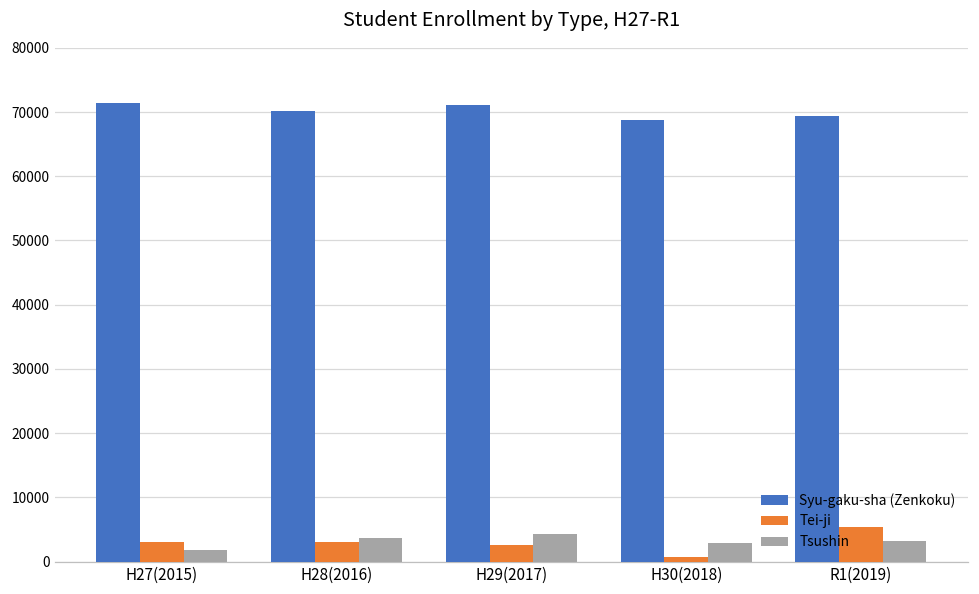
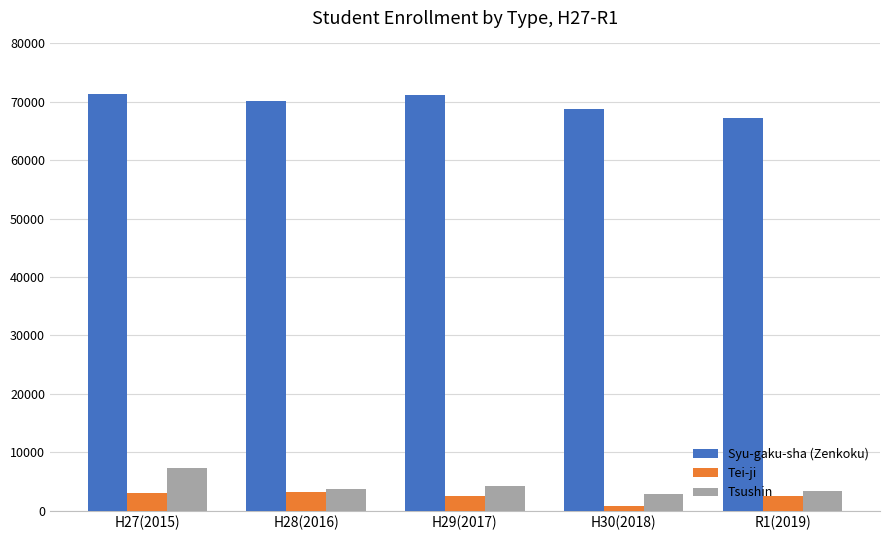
Tsushin, H27(2015): 2000 -> 7000
Syu-gaku-sha (Zenkoku), R1(2019): 69000 -> 67000
Tei-ji, R1(2019): 5000 -> 3000
